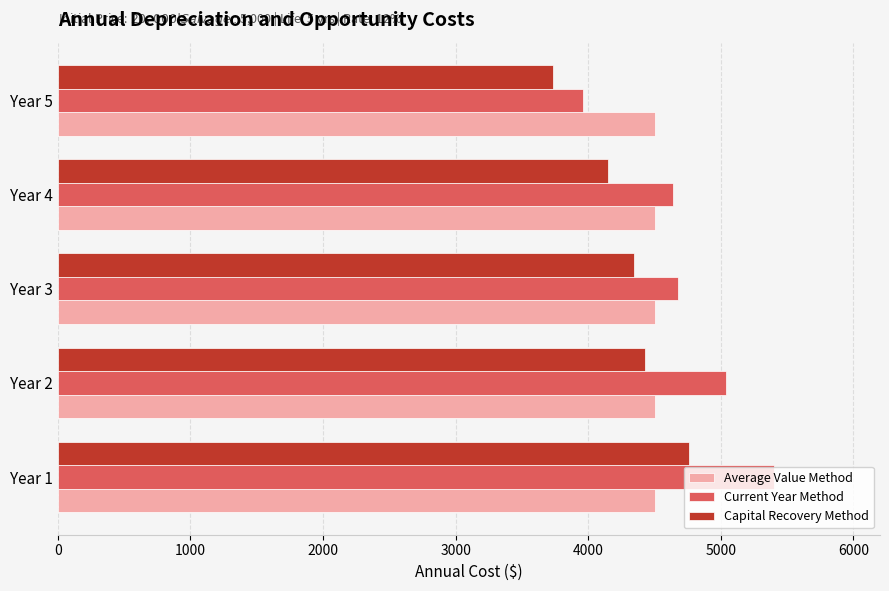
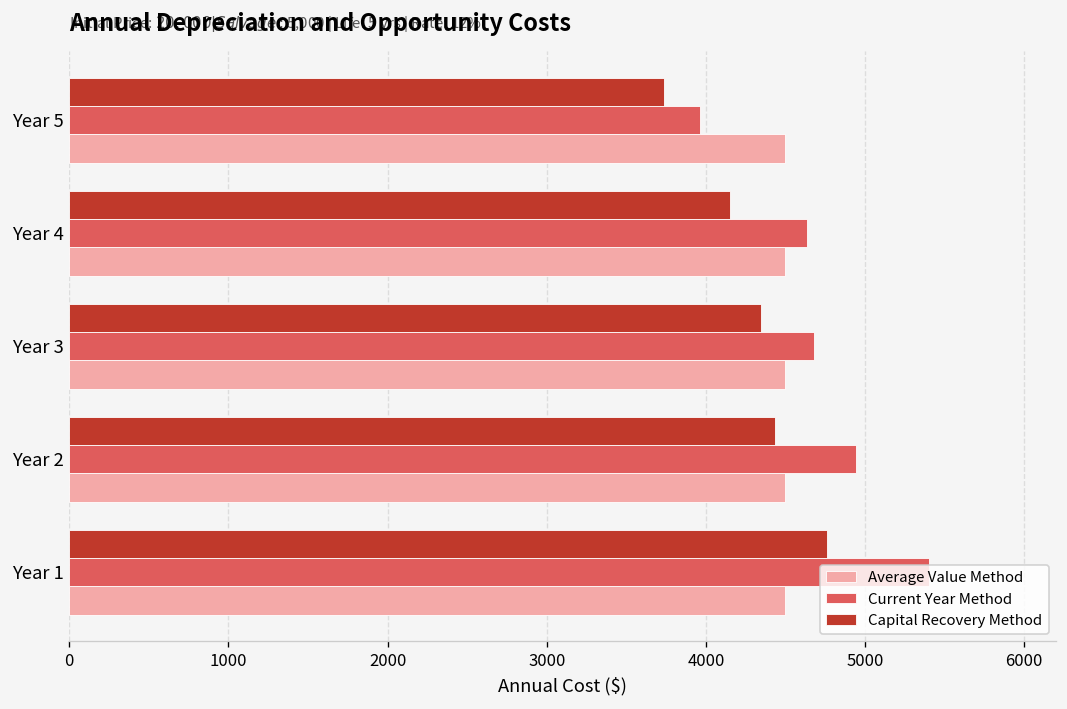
Current Year Method, Year 2: 5040 -> 4950
